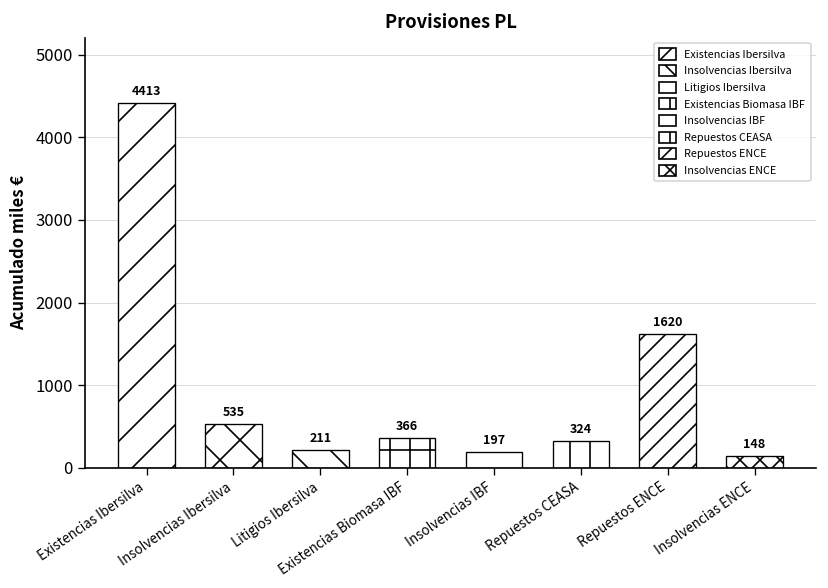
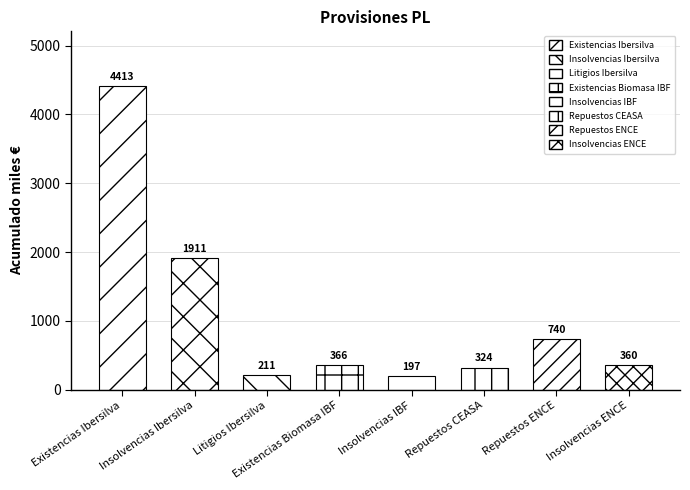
Insolvencias Ibersilva: 535 -> 1911
Repuestos ENCE: 1620 -> 740
Insolvencias ENCE: 148 -> 360
